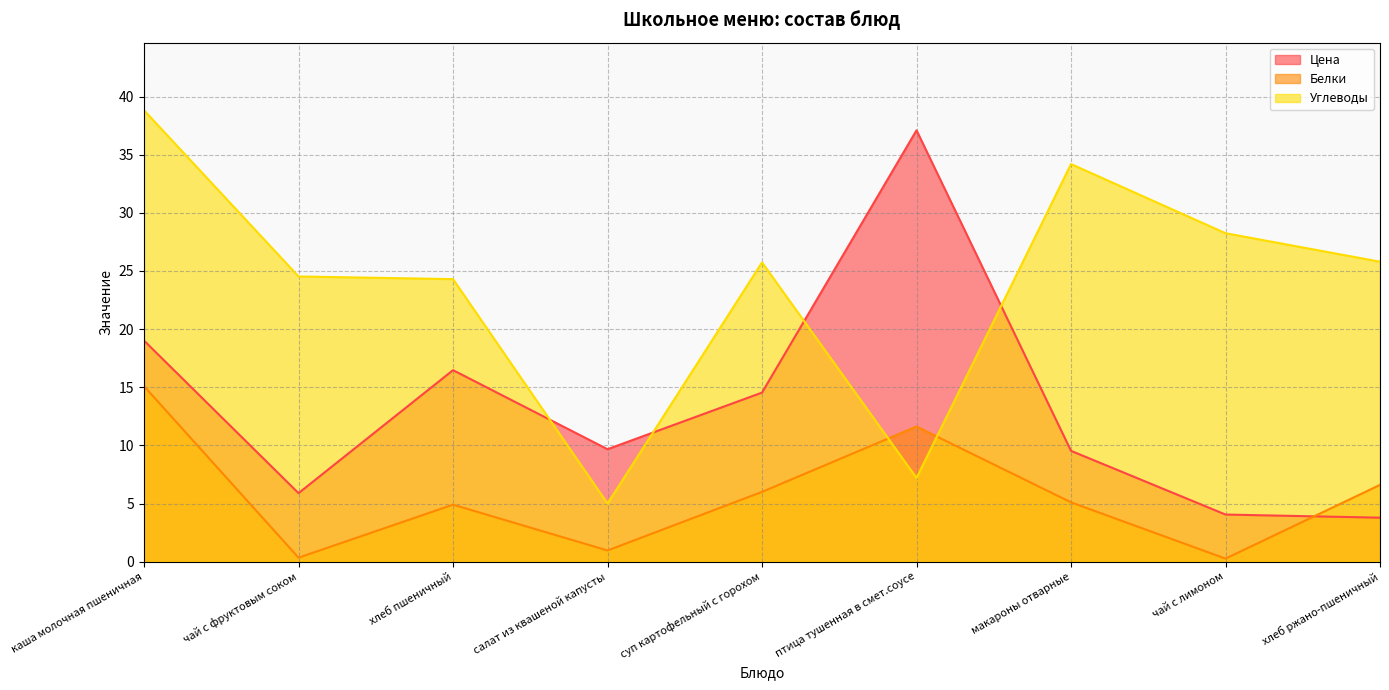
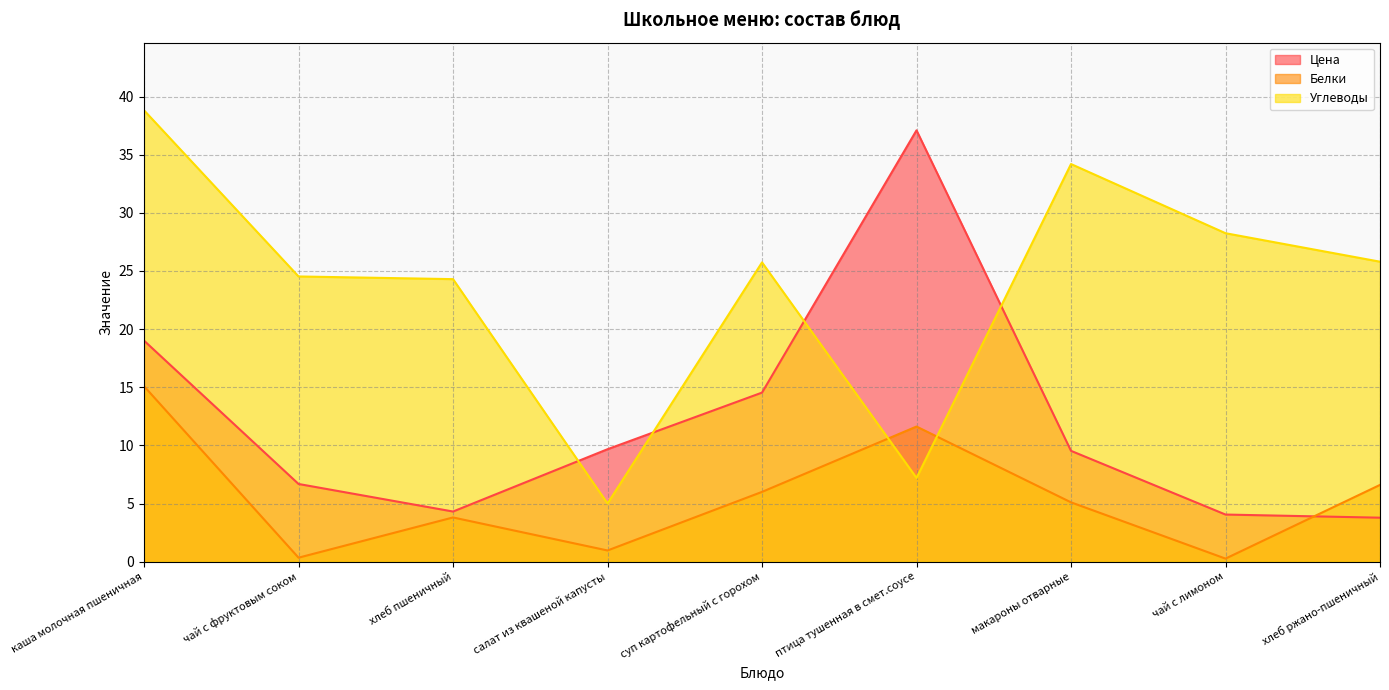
Цена, чай с фруктовым соком: 5.9 -> 6.7
Цена, хлеб пшеничный: 16.5 -> 4.3
Белки, хлеб пшеничный: 4.9 -> 3.8
